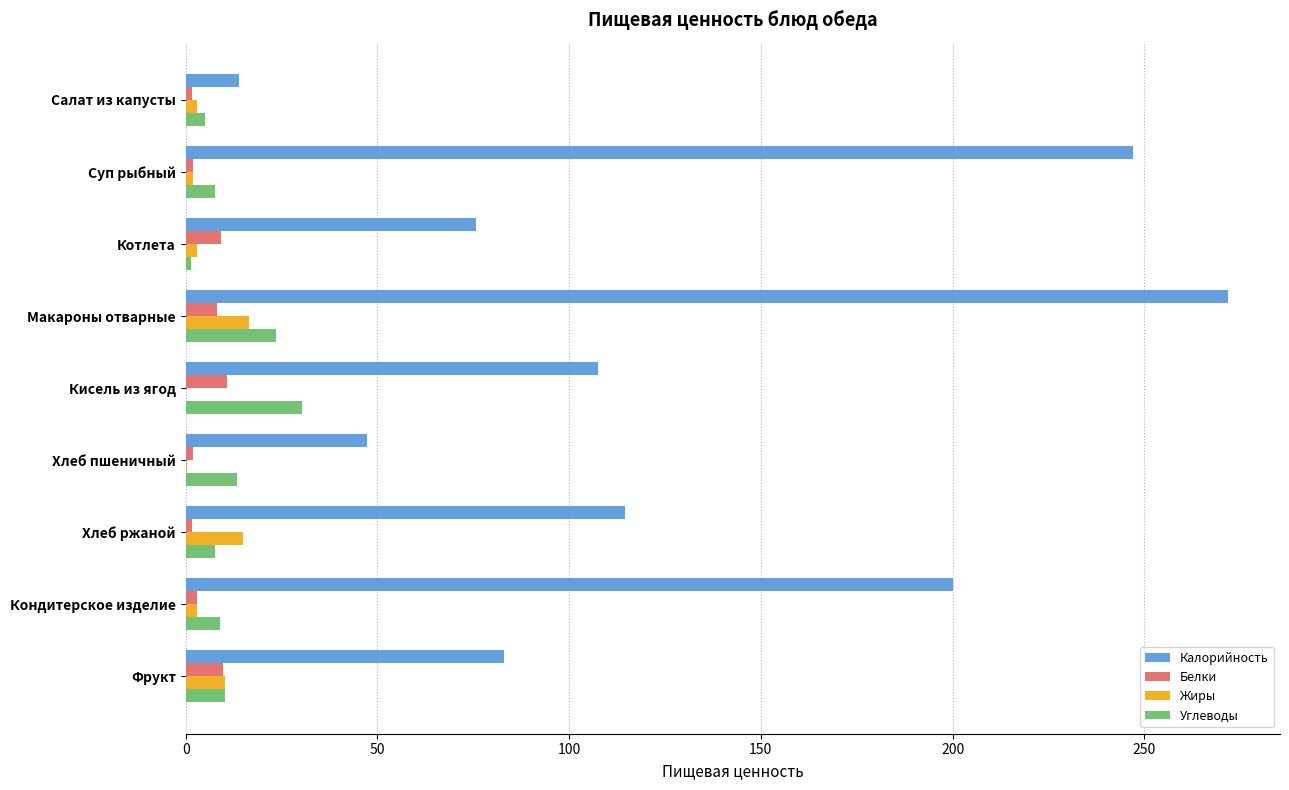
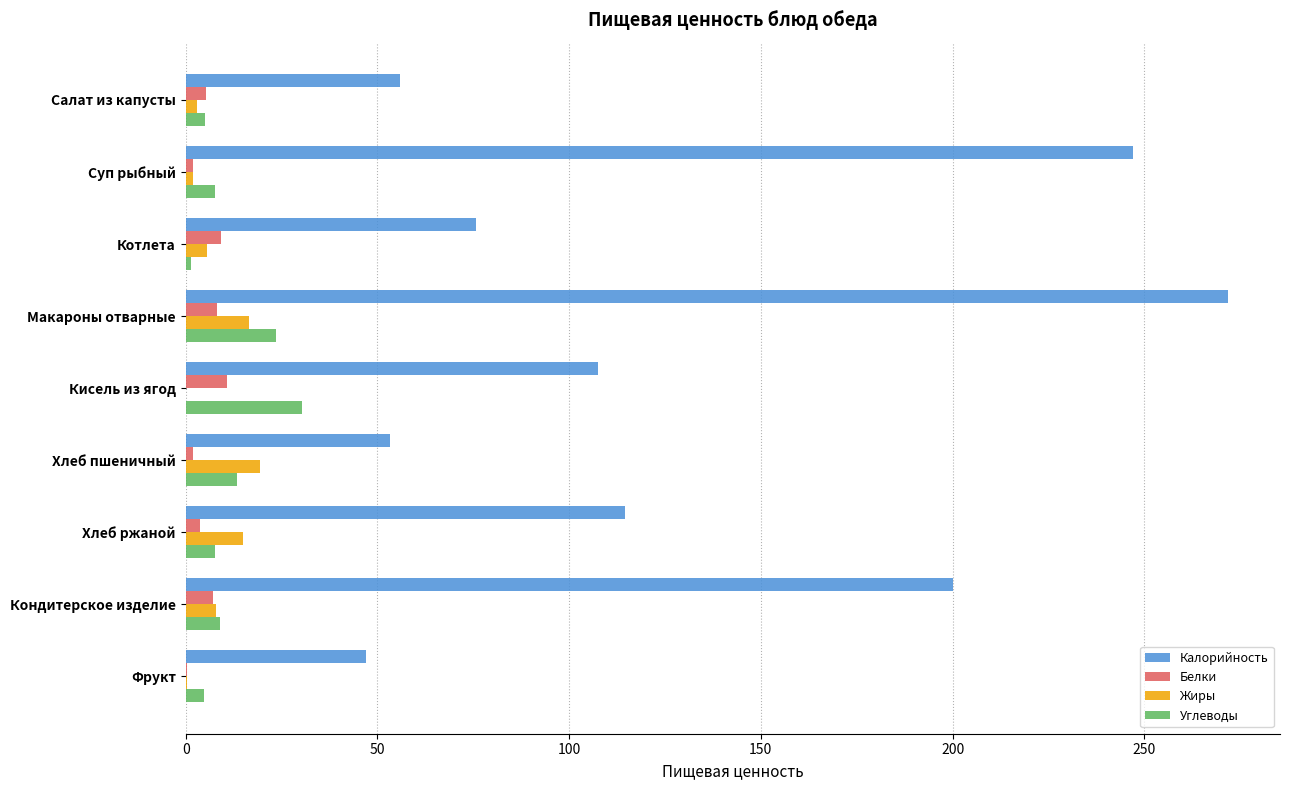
Калорийность, Салат из капусты: 14 -> 56
Белки, Салат из капусты: 2 -> 5
Жиры, Котлета: 3 -> 5
Калорийность, Хлеб пшеничный: 47 -> 53
Жиры, Хлеб пшеничный: 0 -> 19
Белки, Хлеб ржаной: 2 -> 4
Белки, Кондитерское изделие: 3 -> 7
Жиры, Кондитерское изделие: 3 -> 8
Калорийность, Фрукт: 83 -> 47
Белки, Фрукт: 10 -> 0
Жиры, Фрукт: 10 -> 0
Углеводы, Фрукт: 10 -> 5
